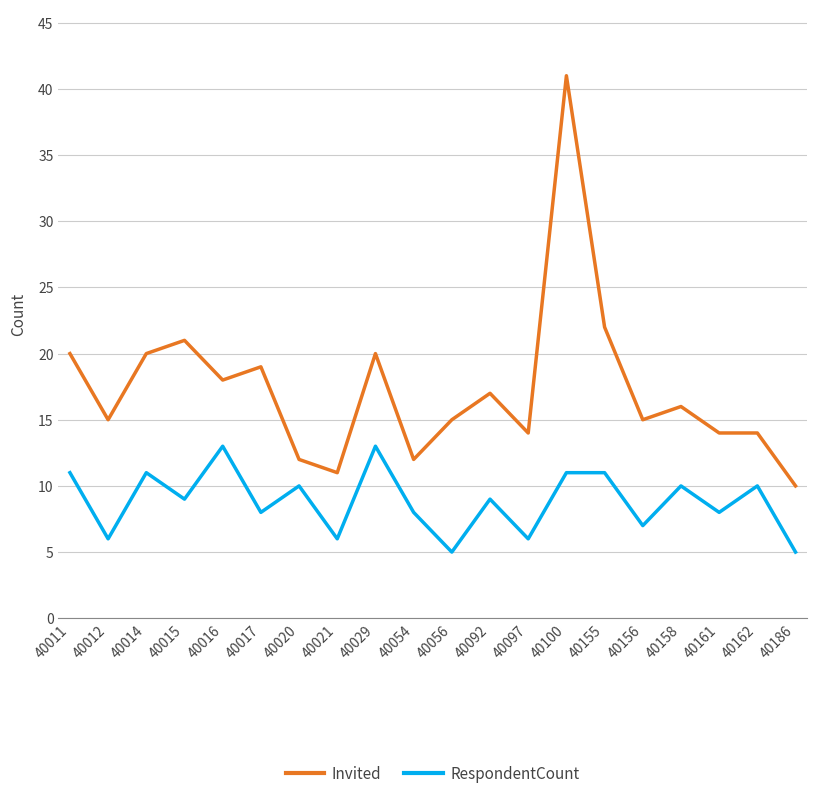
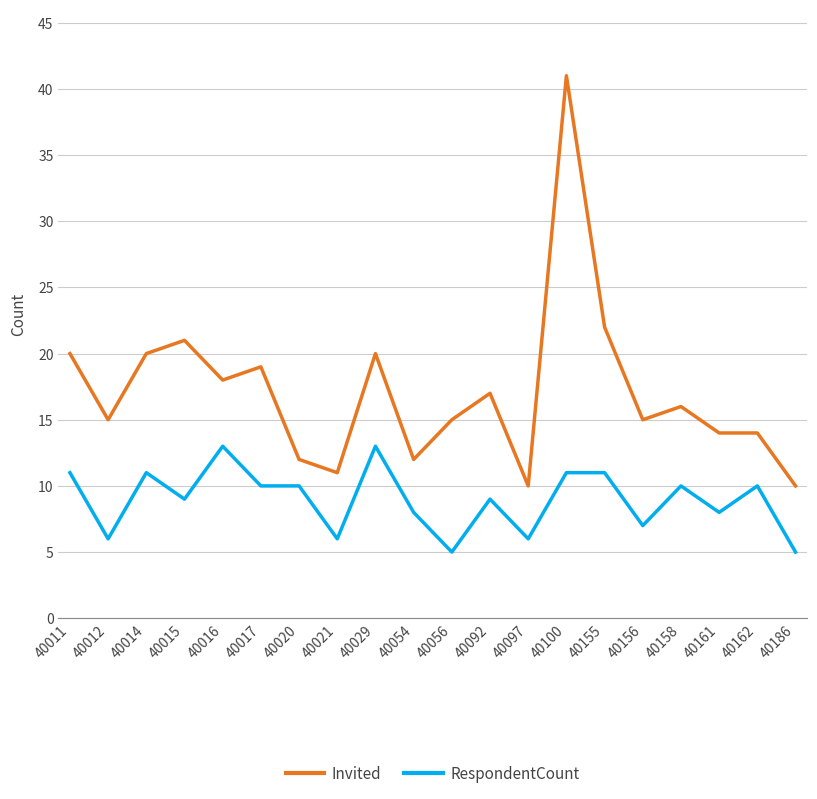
RespondentCount, 40017: 8 -> 10
Invited, 40097: 14 -> 10
